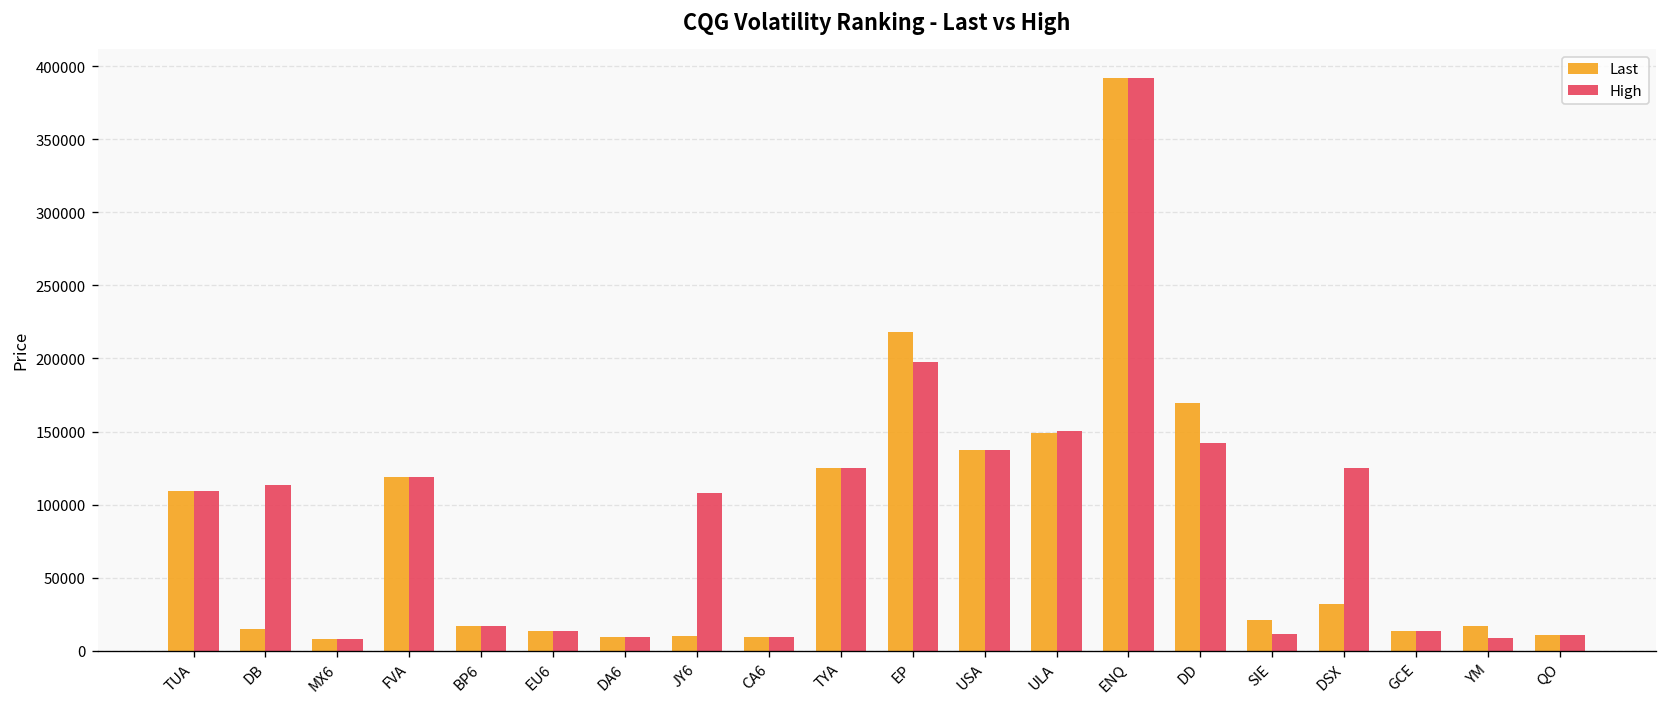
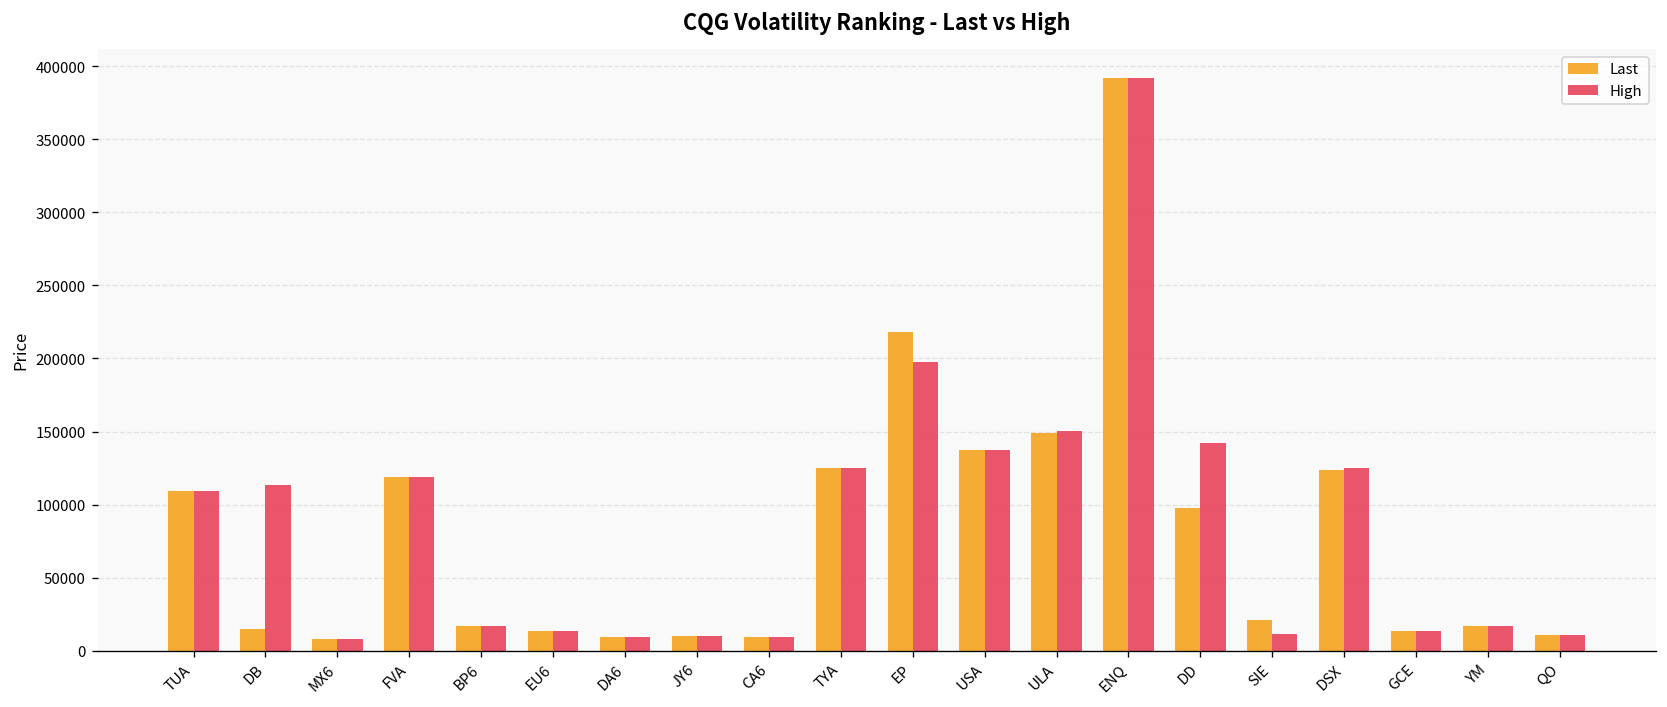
High, JY6: 108000 -> 10000
Last, DD: 169000 -> 98000
Last, DSX: 32000 -> 123000
High, YM: 9000 -> 17000
